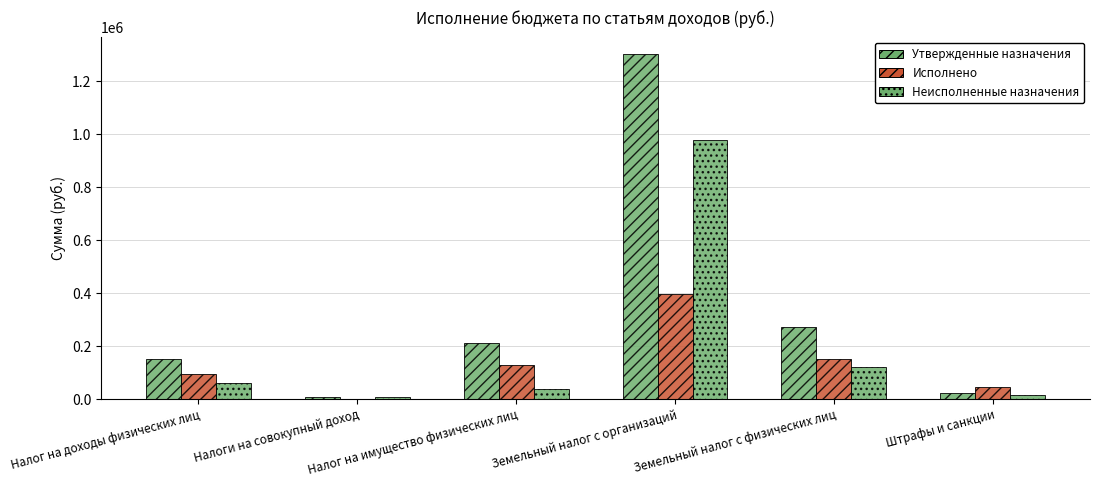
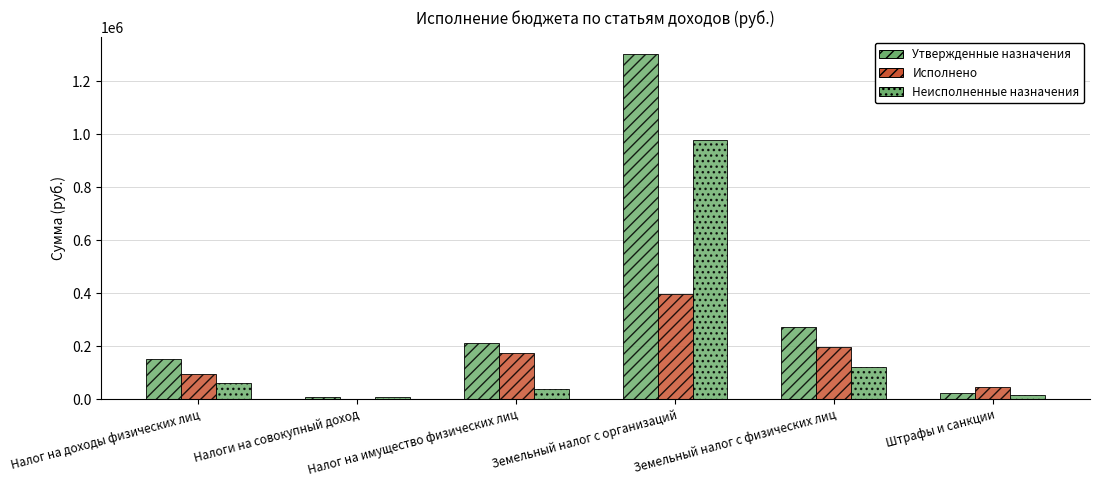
Исполнено, Налог на имущество физических лиц: 130000 -> 170000
Исполнено, Земельный налог с физических лиц: 150000 -> 190000
